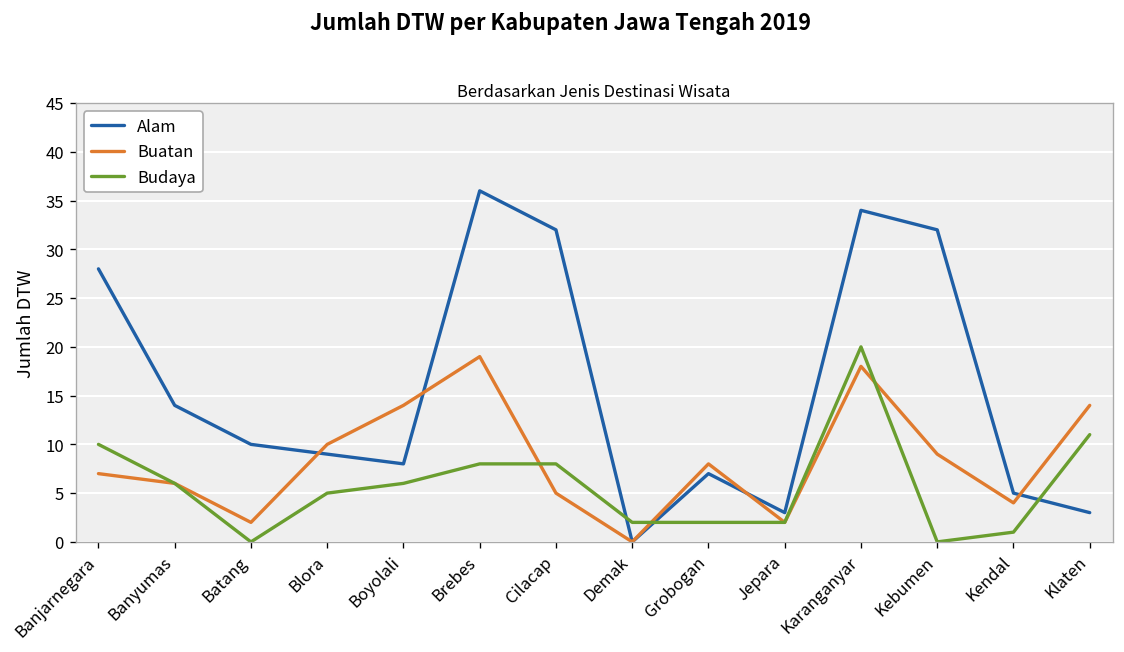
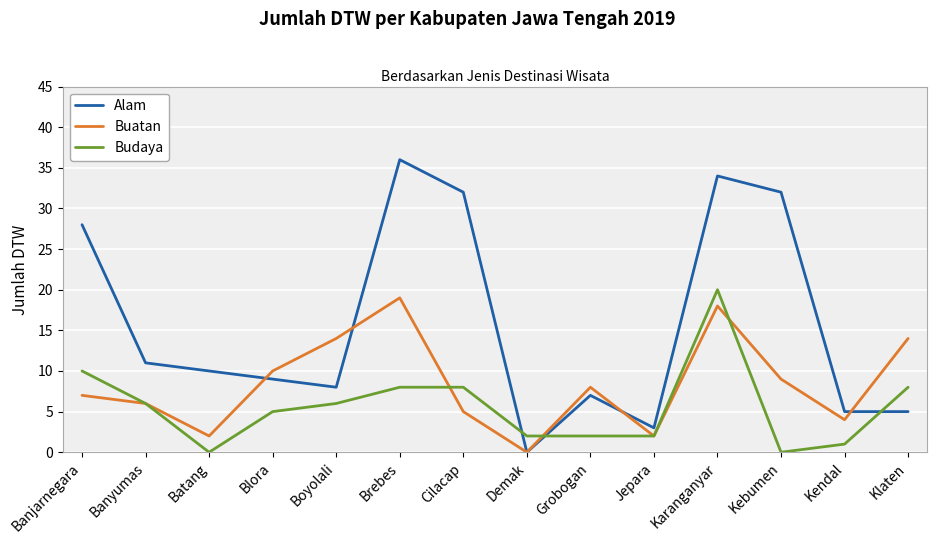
Alam, Banyumas: 14 -> 11
Alam, Klaten: 3 -> 5
Budaya, Klaten: 11 -> 8
